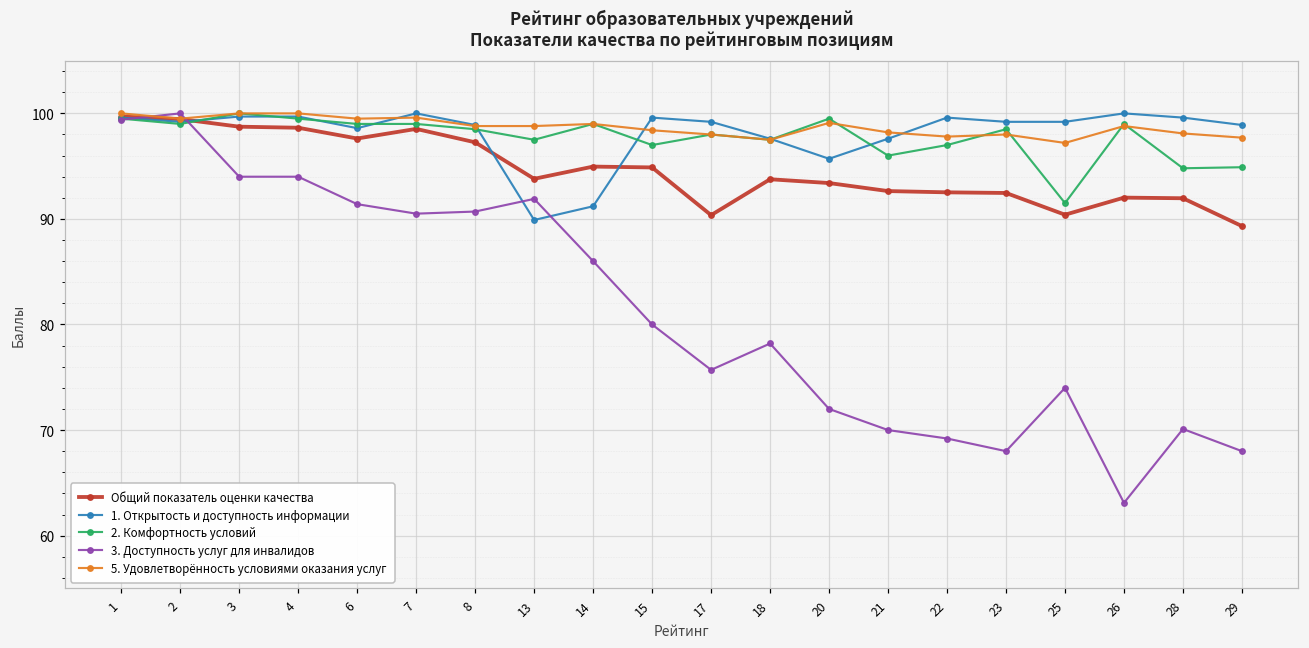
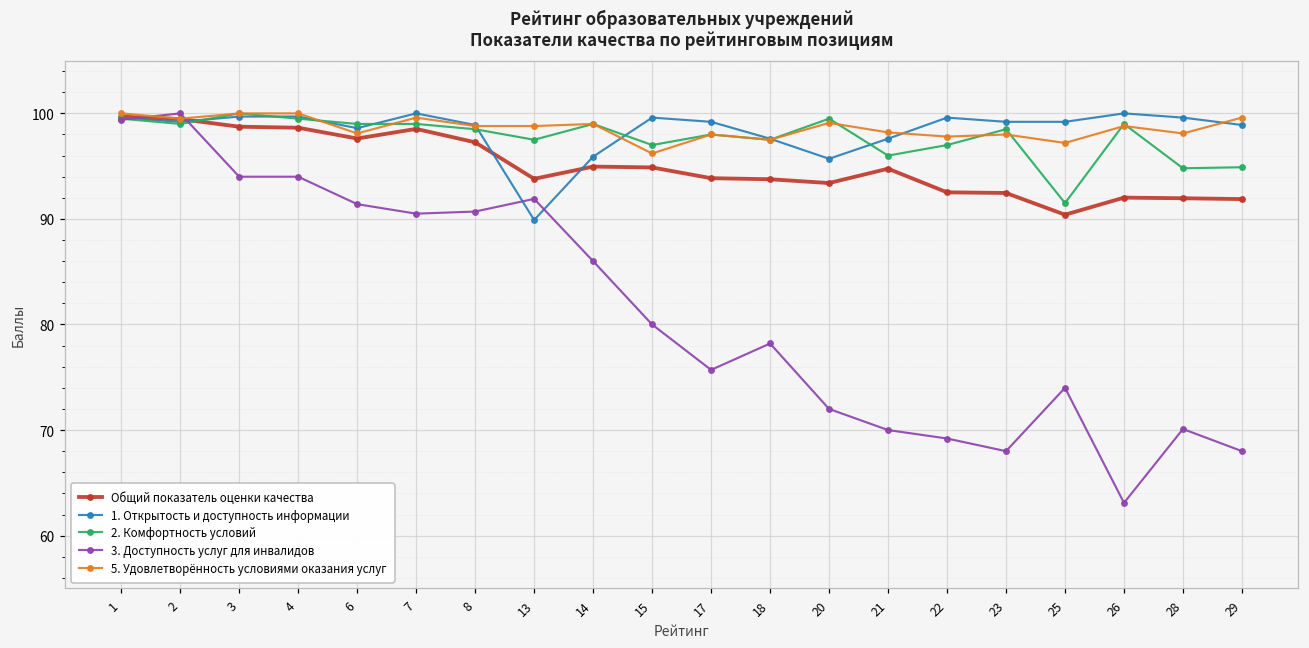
5. Удовлетворённость условиями оказания услуг, 6: 100 -> 98
1. Открытость и доступность информации, 14: 91 -> 96
5. Удовлетворённость условиями оказания услуг, 15: 98 -> 96
Общий показатель оценки качества, 17: 90 -> 94
Общий показатель оценки качества, 21: 93 -> 95
Общий показатель оценки качества, 29: 89 -> 92
5. Удовлетворённость условиями оказания услуг, 29: 98 -> 100
